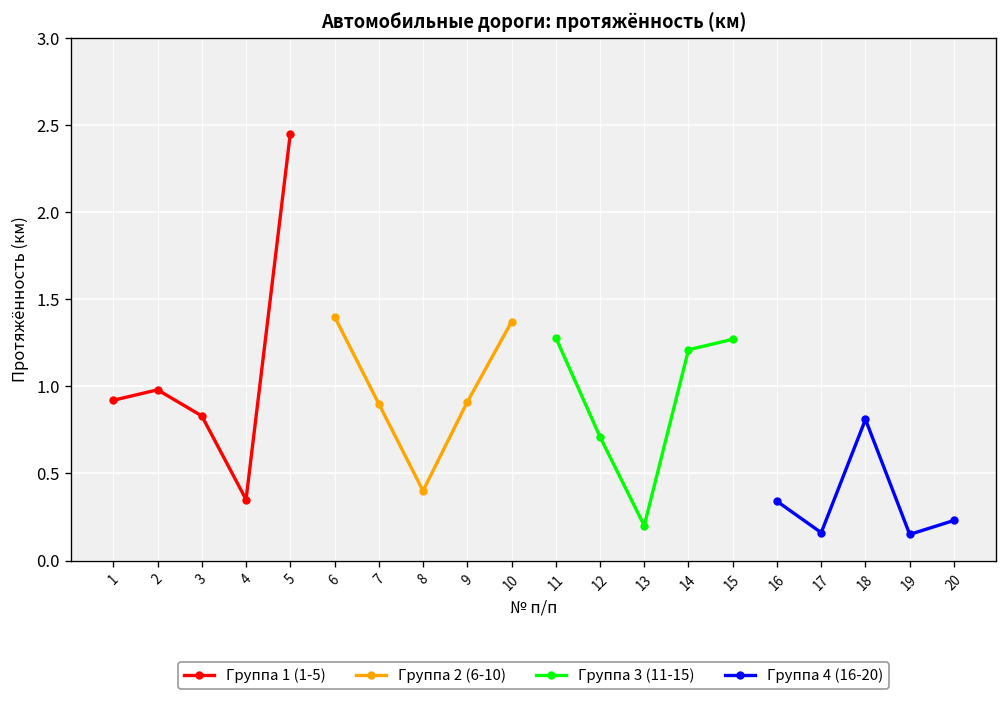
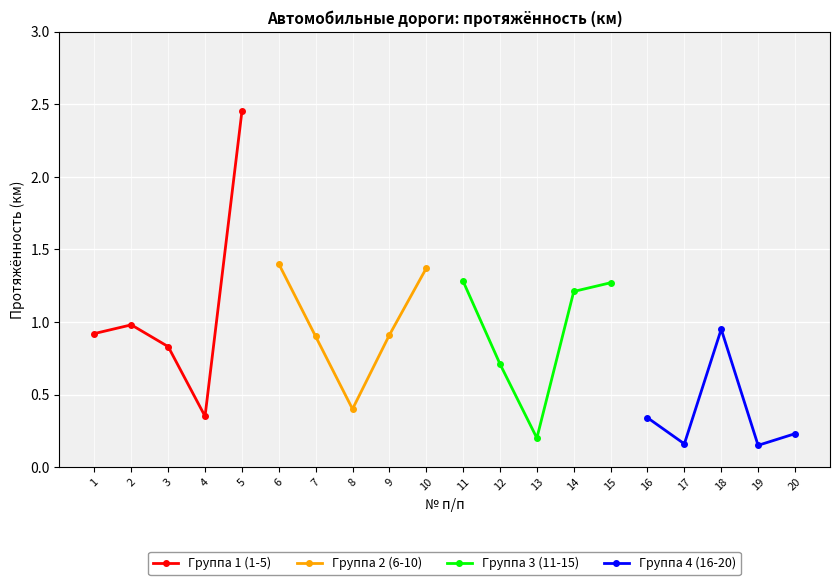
Группа 4 (16-20), 18: 0.81 -> 0.95
